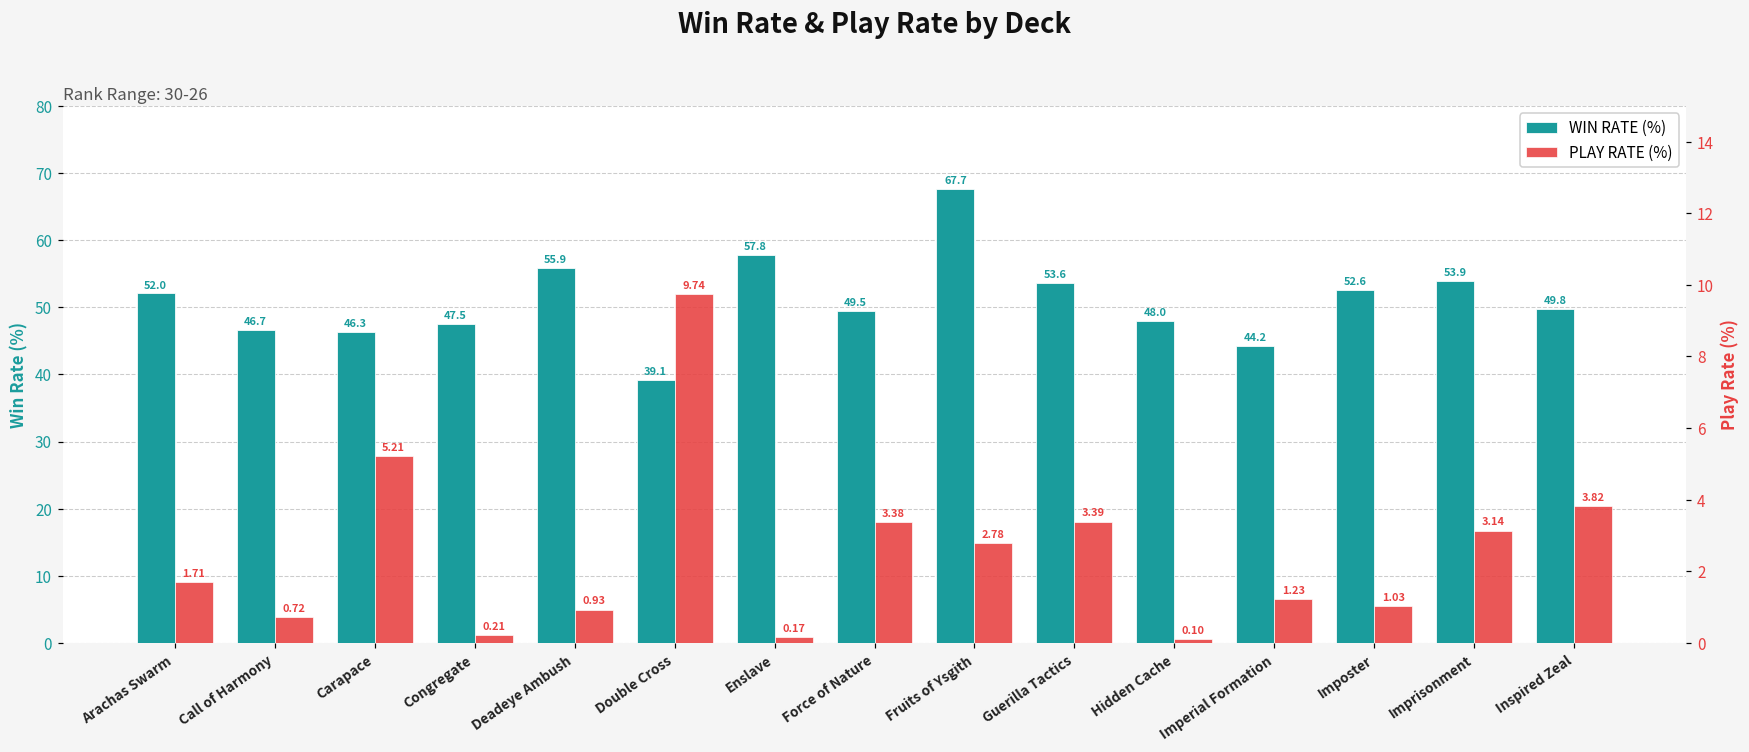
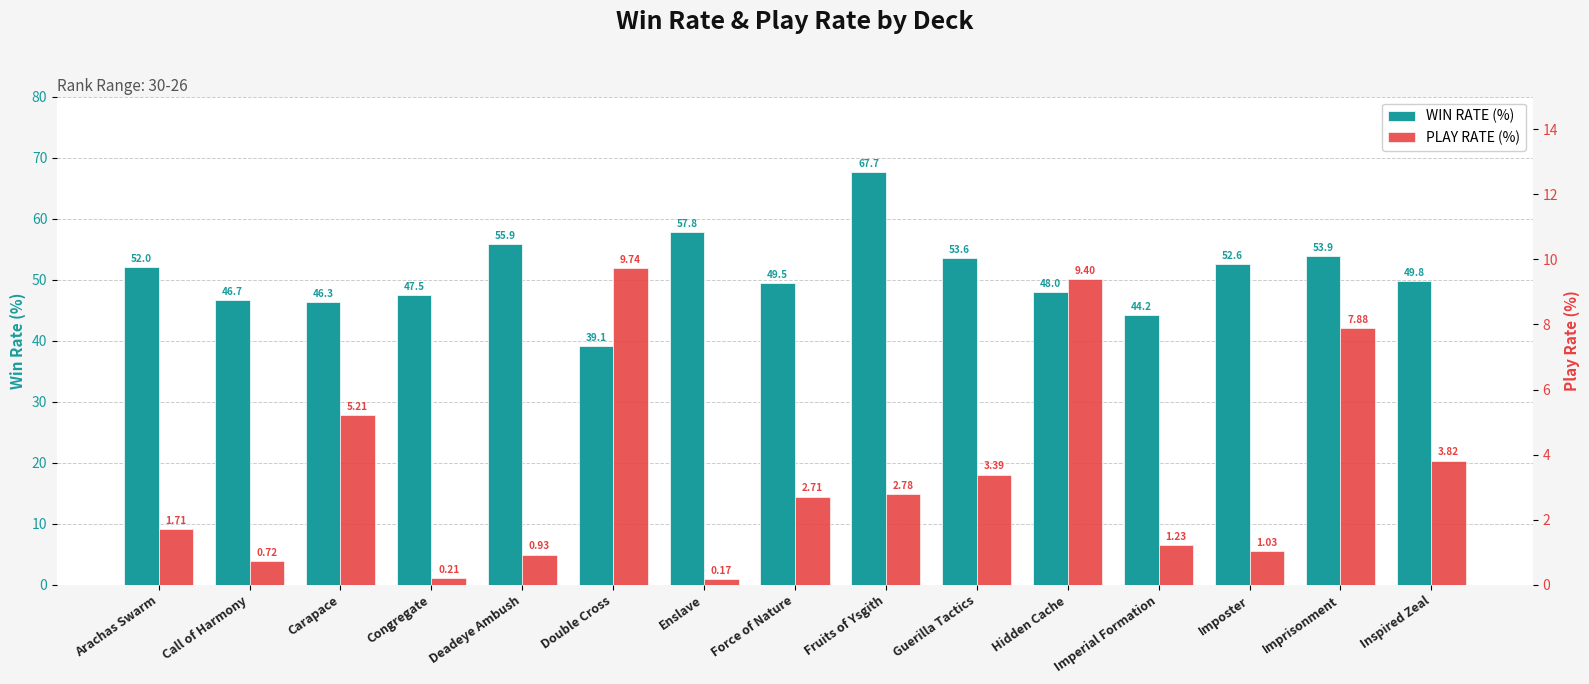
PLAY RATE (%), Force of Nature: 3.38 -> 2.71
PLAY RATE (%), Hidden Cache: 0.10 -> 9.40
PLAY RATE (%), Imprisonment: 3.14 -> 7.88
